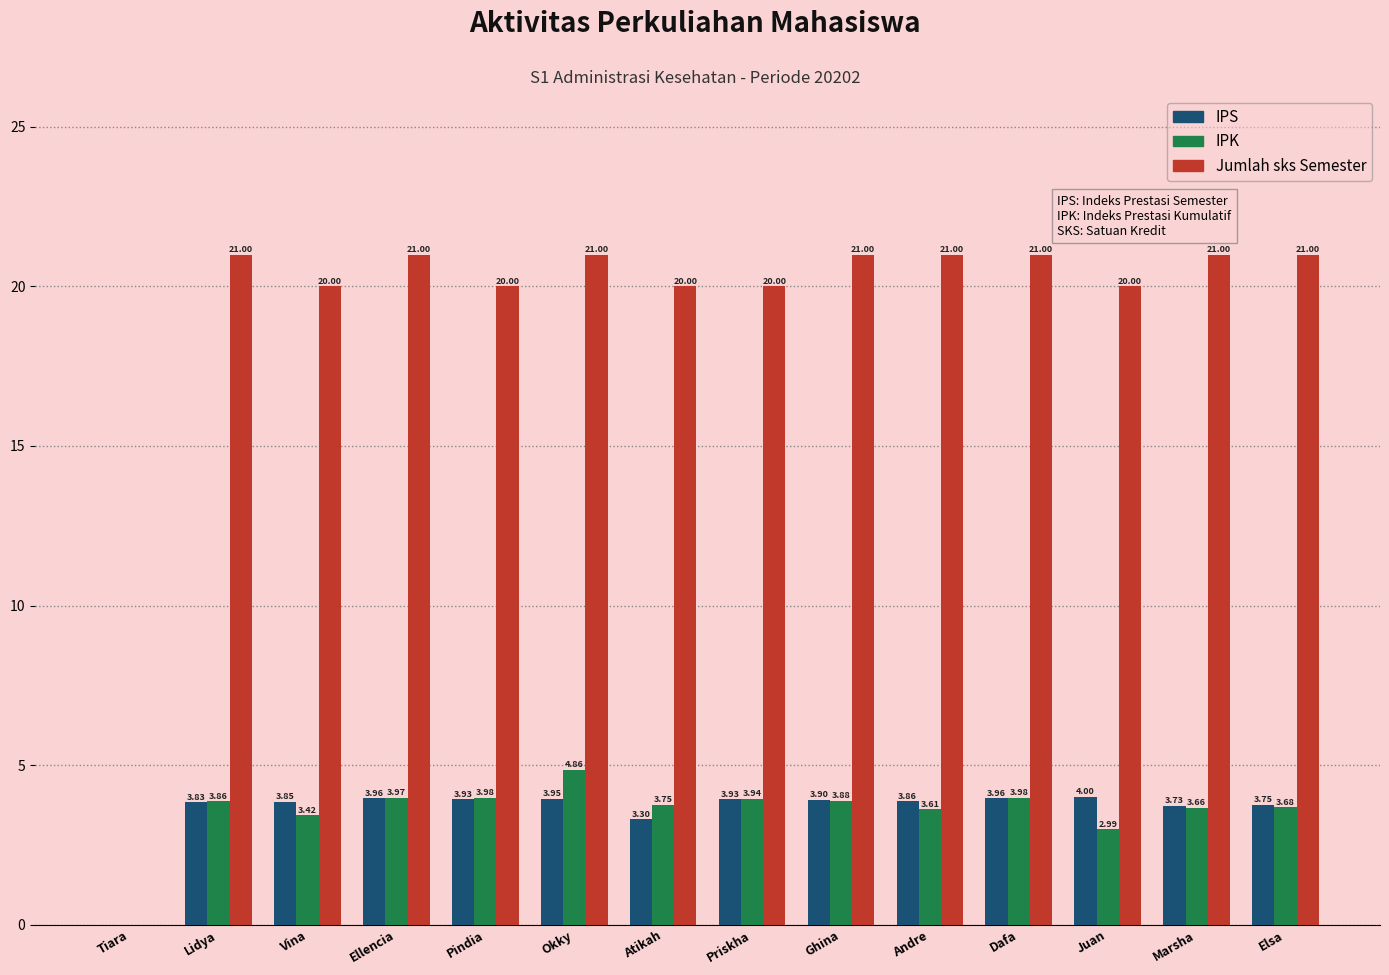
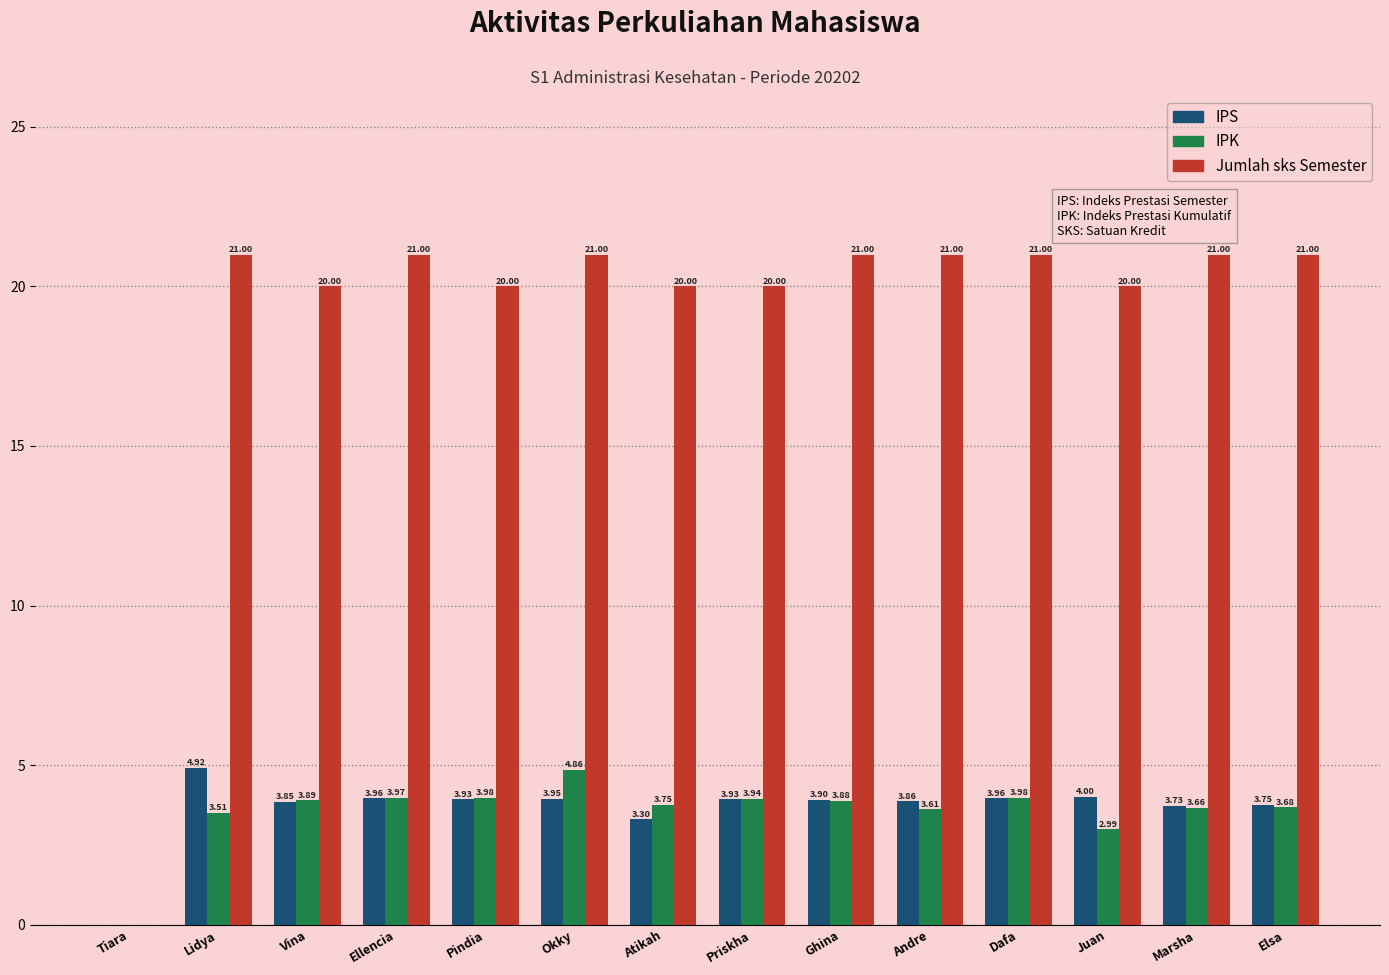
IPS, Lidya: 3.83 -> 4.92
IPK, Lidya: 3.86 -> 3.51
IPK, Vina: 3.42 -> 3.89
